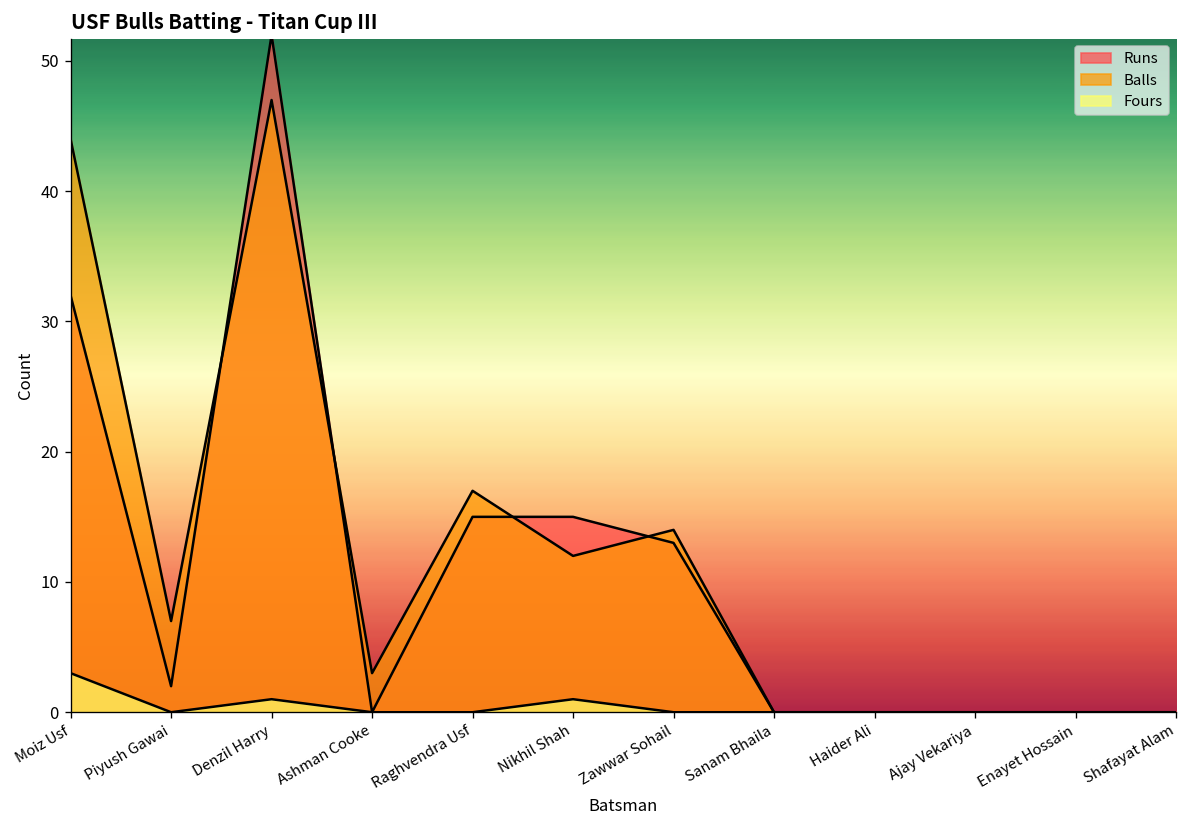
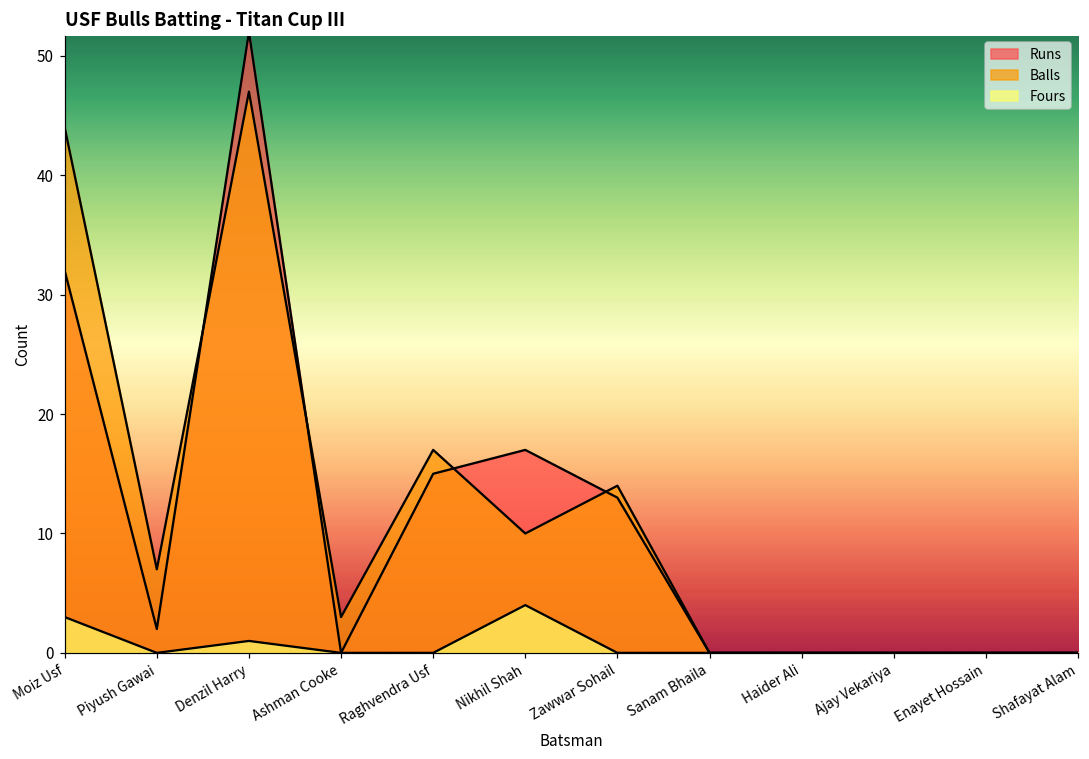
Runs, Nikhil Shah: 15 -> 17
Balls, Nikhil Shah: 12 -> 10
Fours, Nikhil Shah: 1 -> 4
